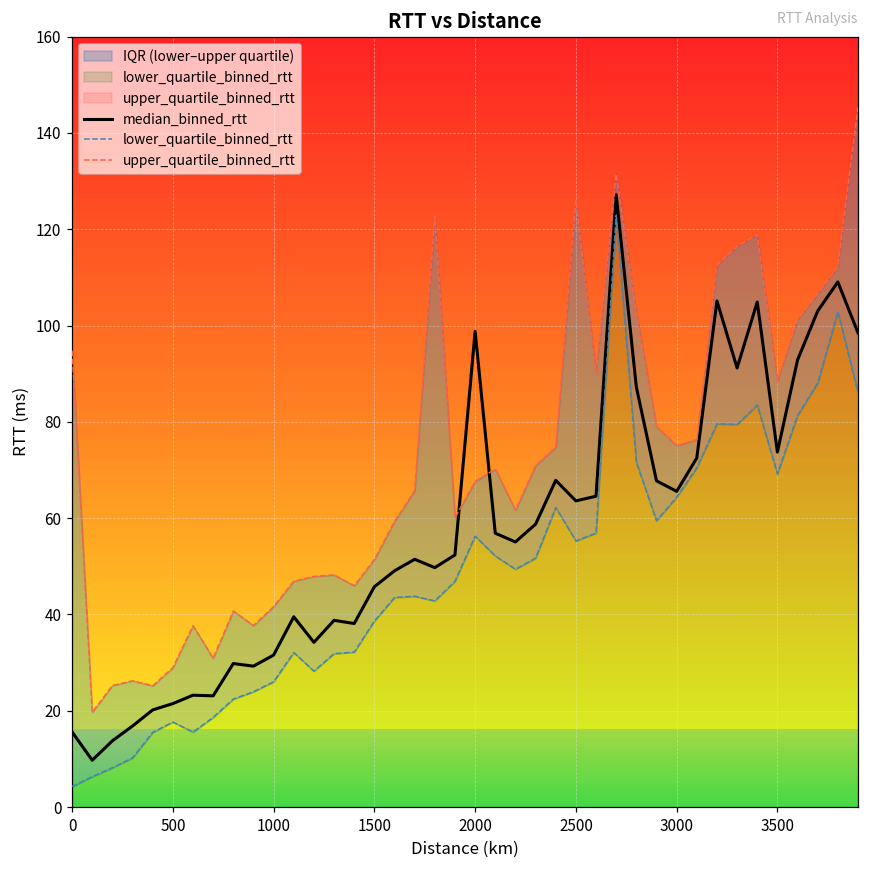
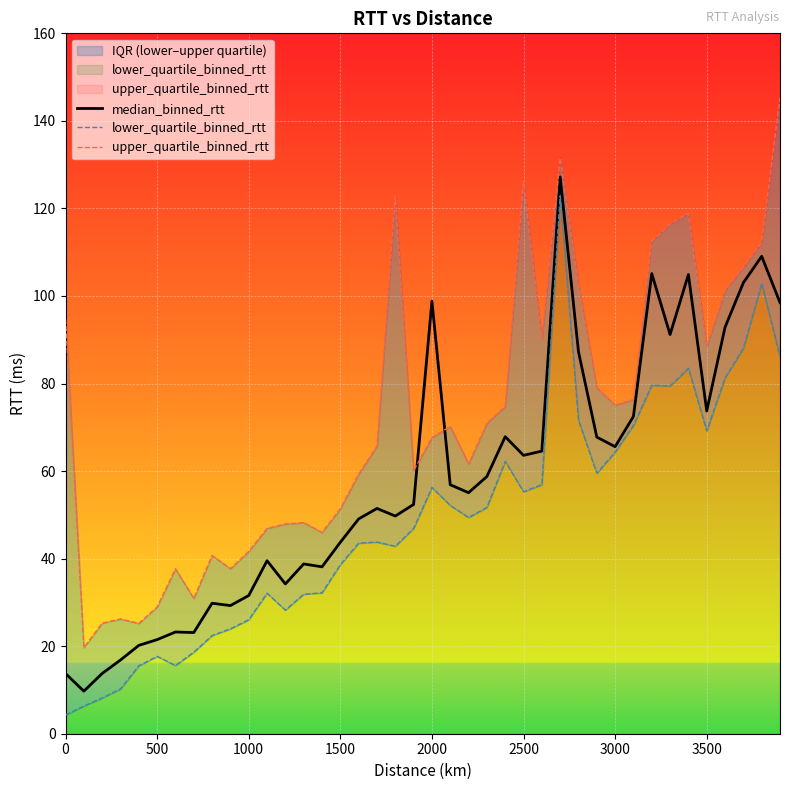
median_binned_rtt, 0: 16 -> 14
median_binned_rtt, 1500: 46 -> 44
